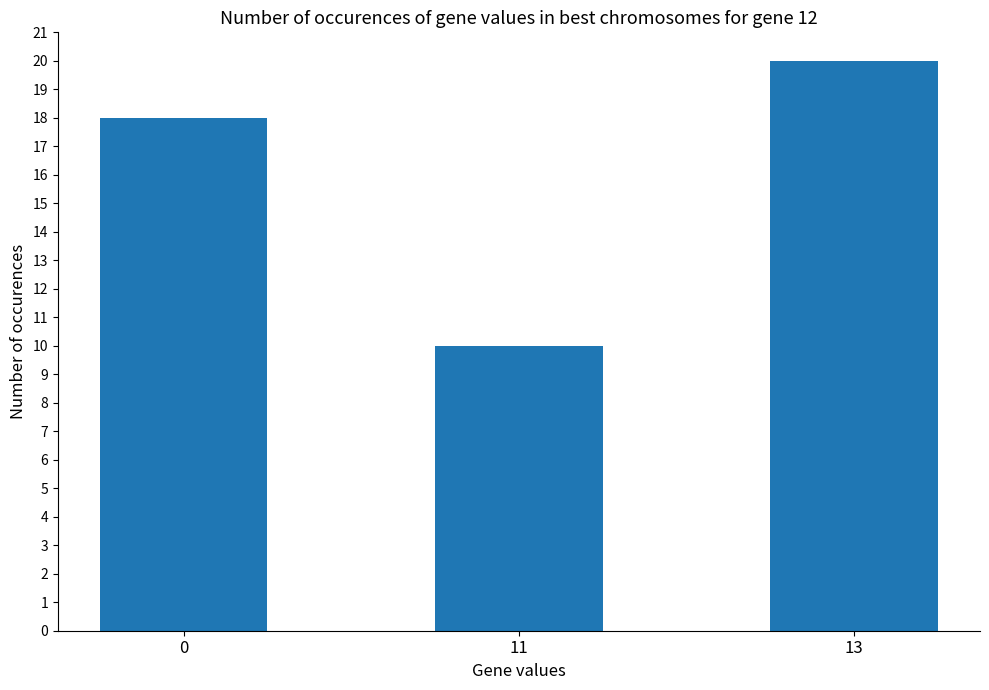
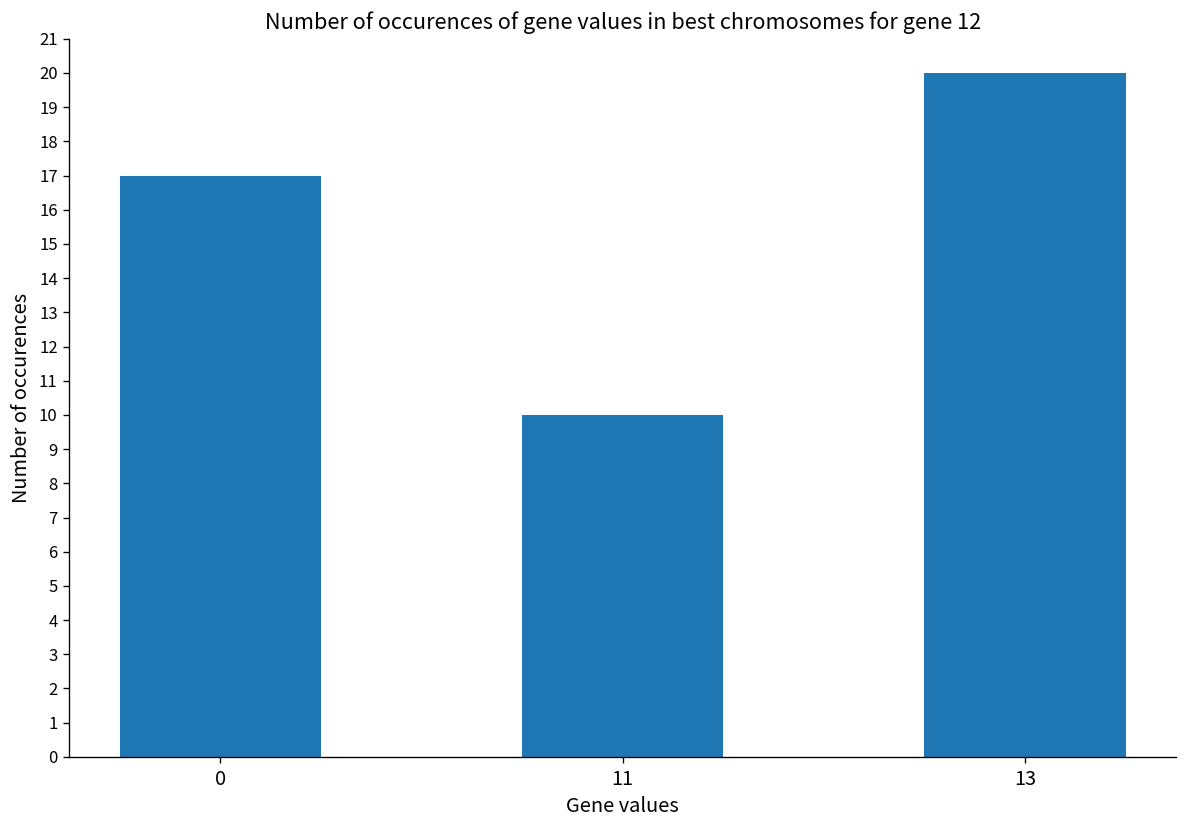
0: 18 -> 17
